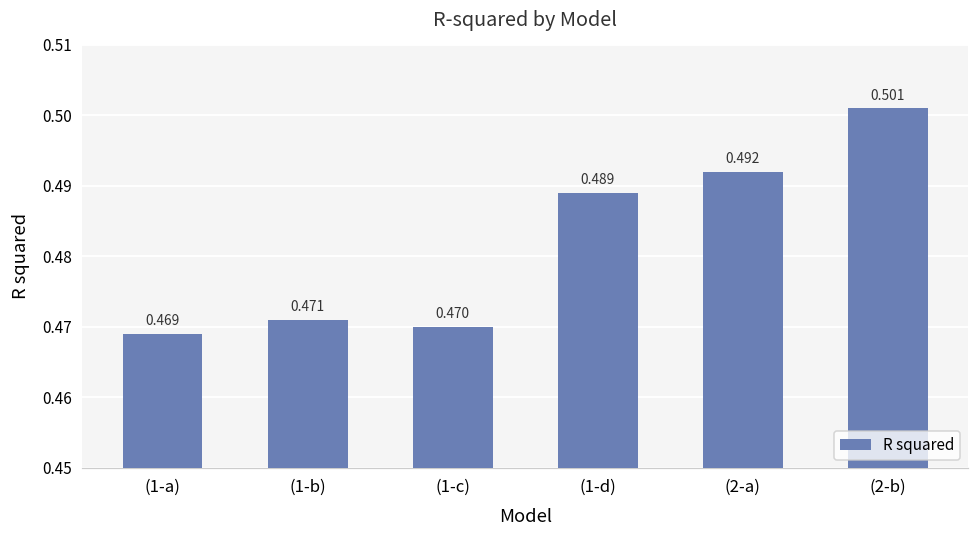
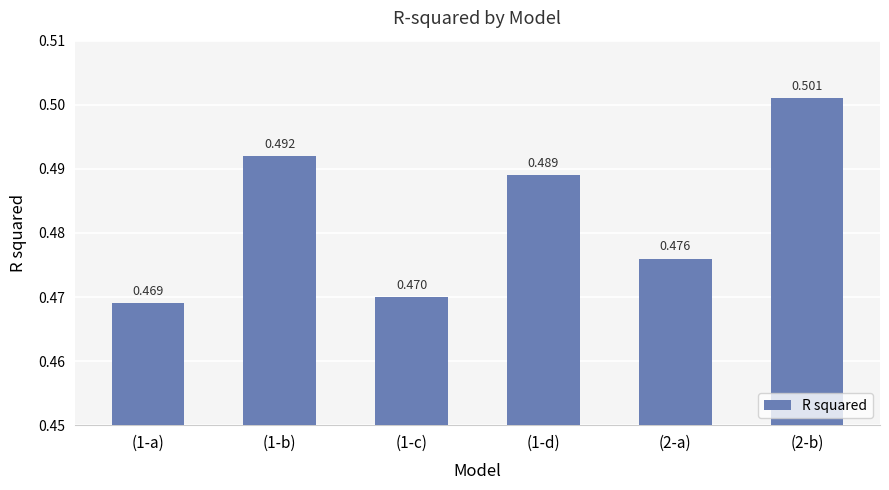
(1-b): 0.471 -> 0.492
(2-a): 0.492 -> 0.476
